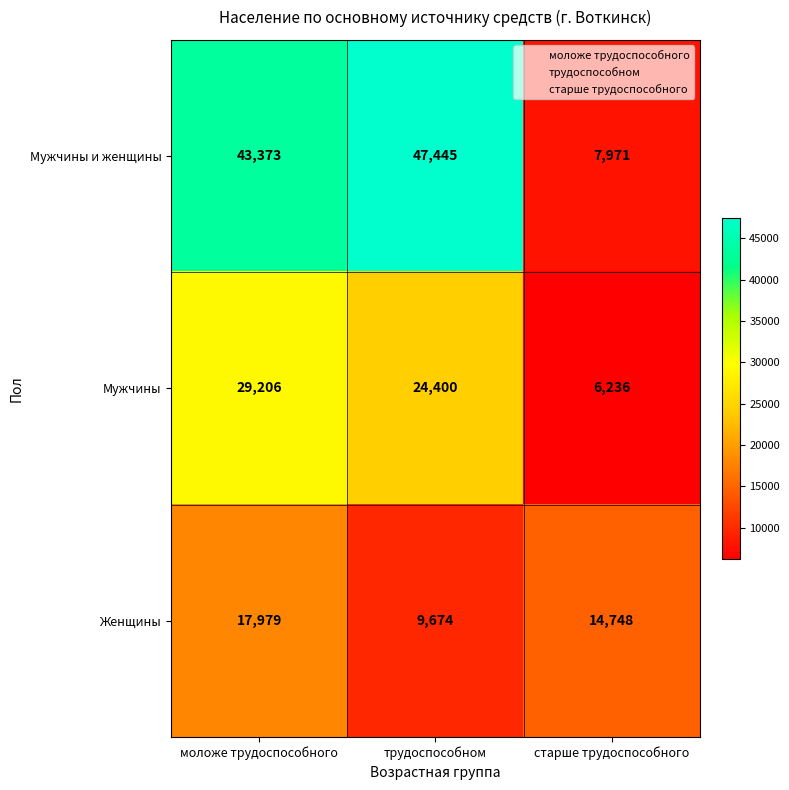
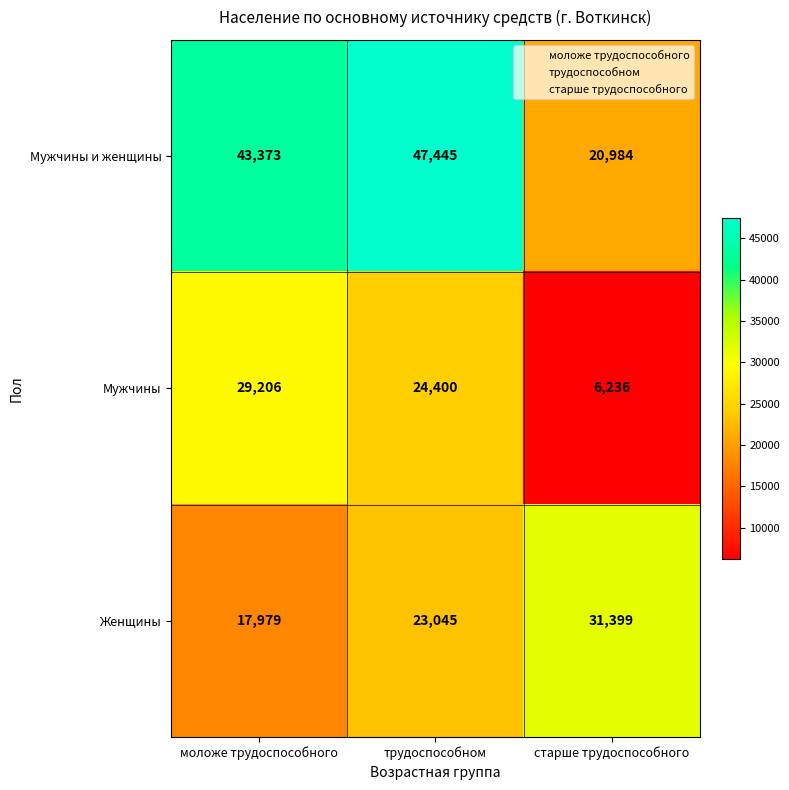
Мужчины и женщины, старше трудоспособного: 7,971 -> 20,984
Женщины, трудоспособном: 9,674 -> 23,045
Женщины, старше трудоспособного: 14,748 -> 31,399
